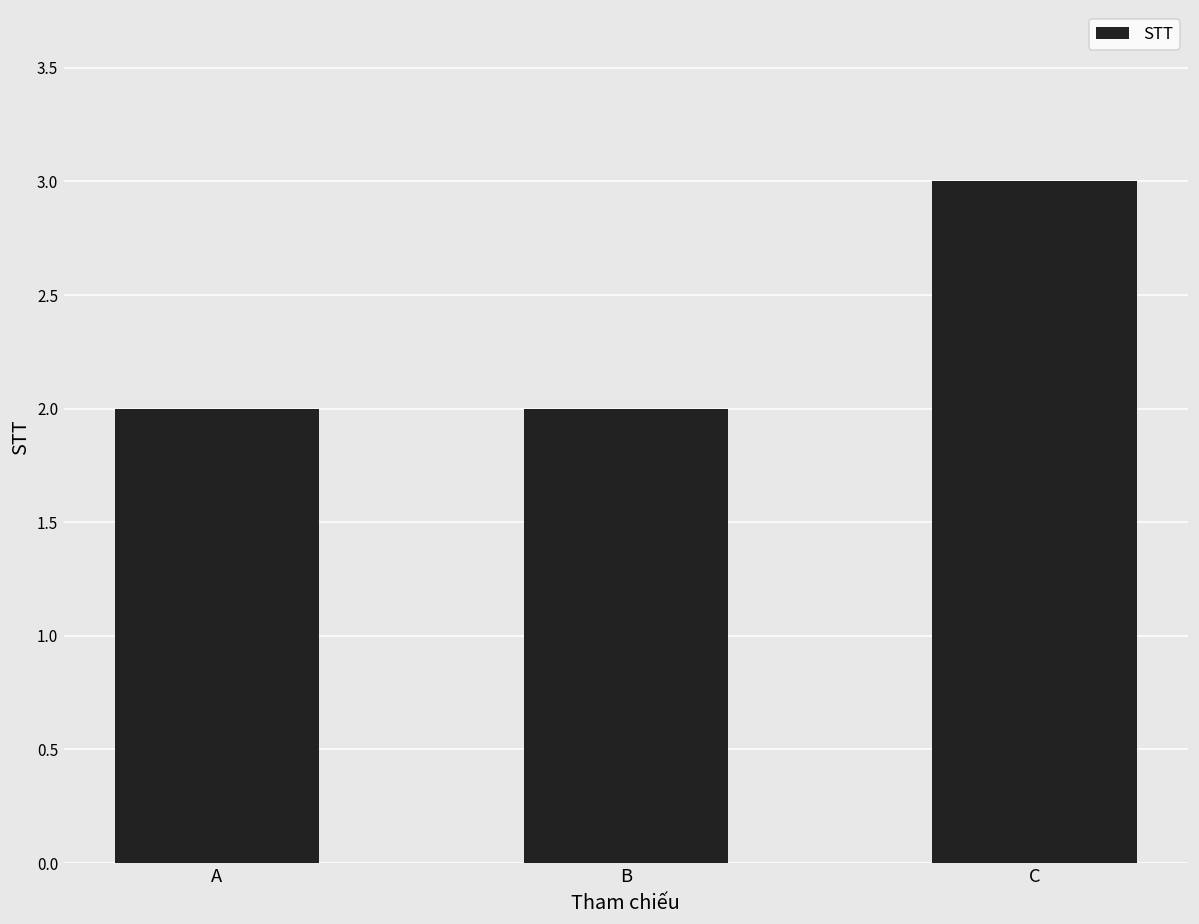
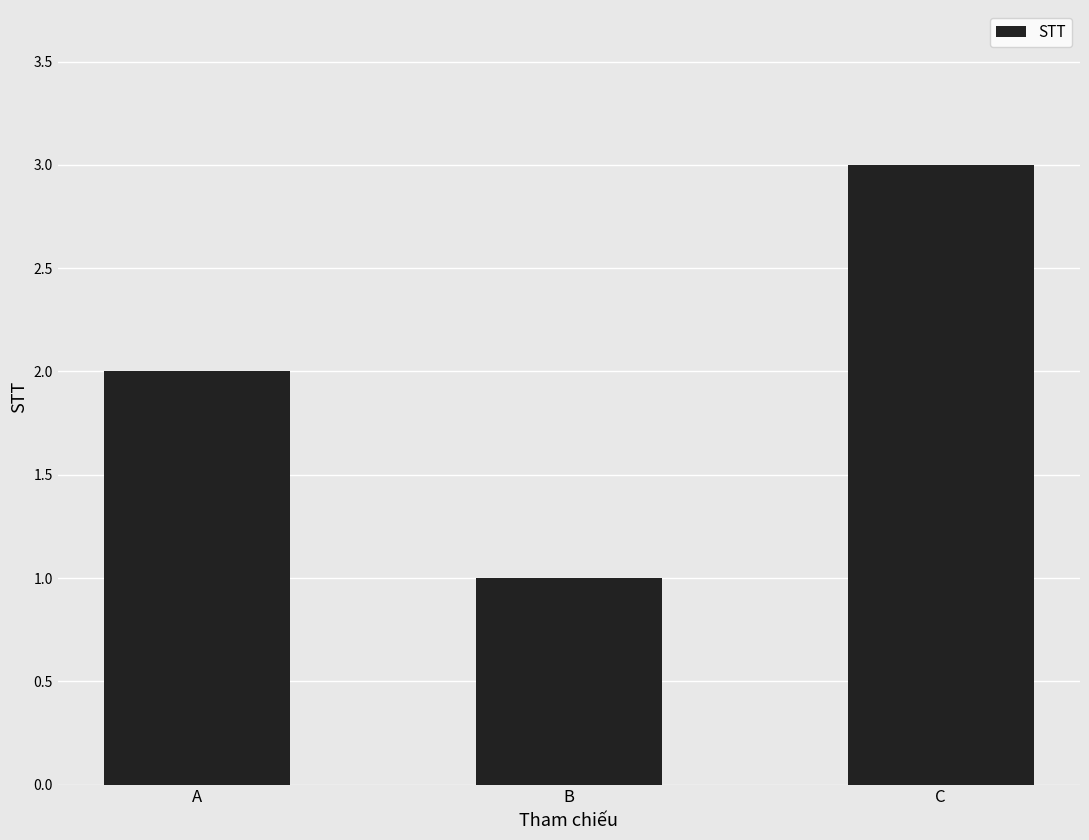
B: 2 -> 1
